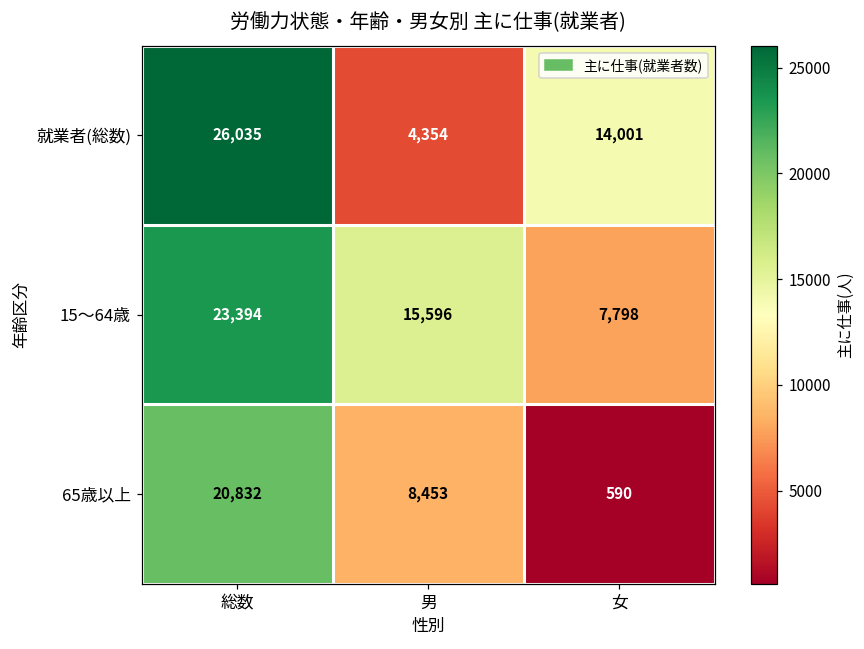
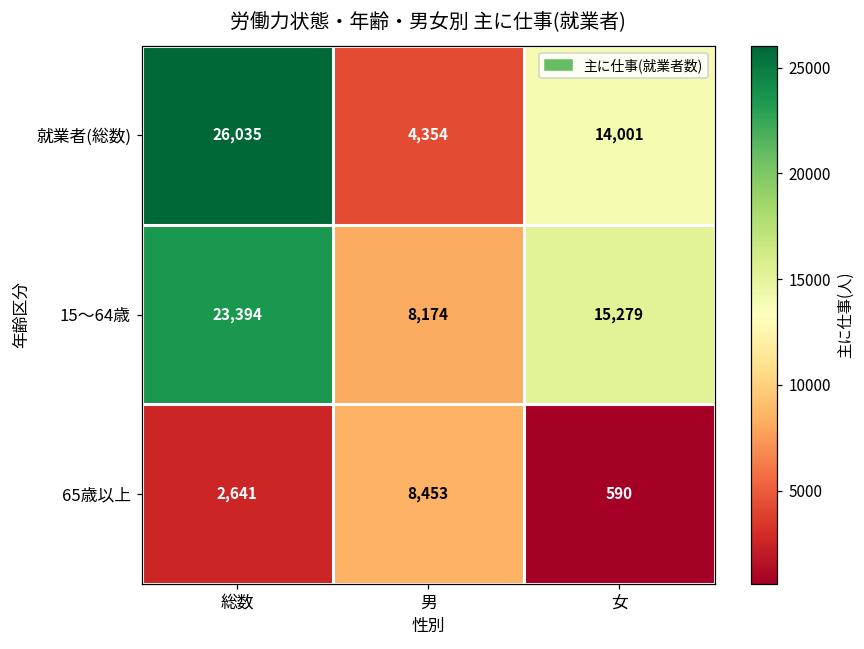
15〜64歳, 男: 15,596 -> 8,174
15〜64歳, 女: 7,798 -> 15,279
65歳以上, 総数: 20,832 -> 2,641
